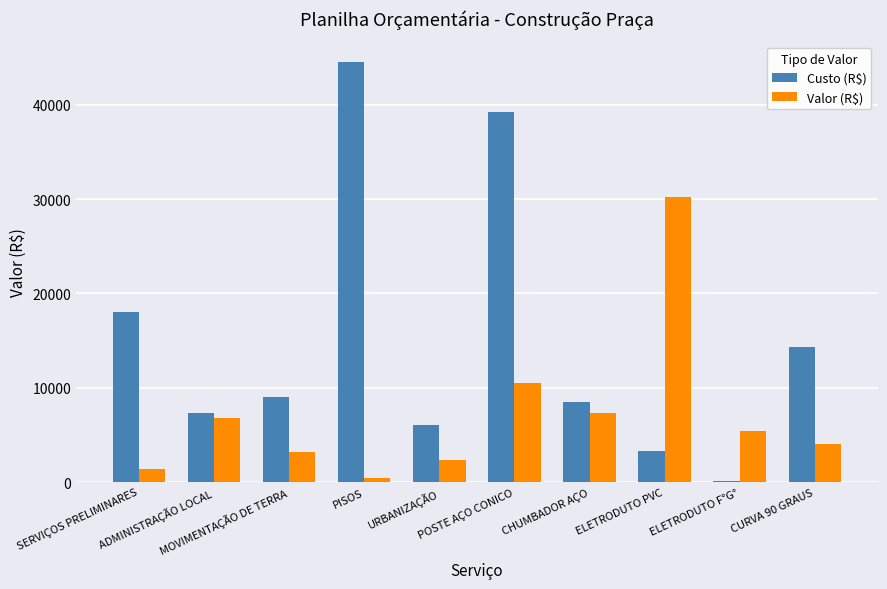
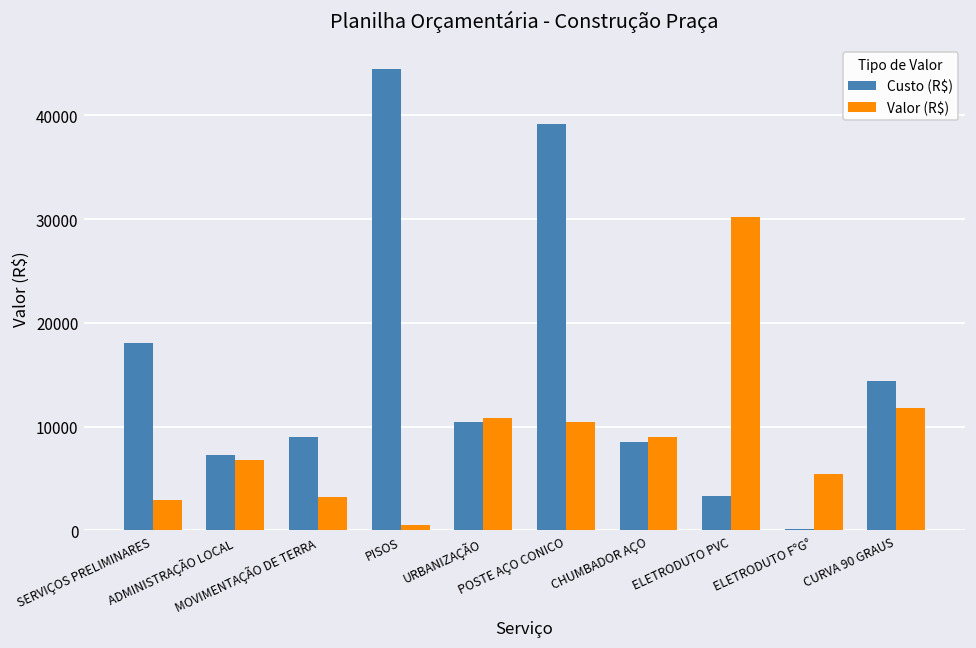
Valor (R$), SERVIÇOS PRELIMINARES: 1000 -> 3000
Custo (R$), URBANIZAÇÃO: 6000 -> 10000
Valor (R$), URBANIZAÇÃO: 2000 -> 11000
Valor (R$), CHUMBADOR AÇO: 7000 -> 9000
Valor (R$), CURVA 90 GRAUS: 4000 -> 12000
